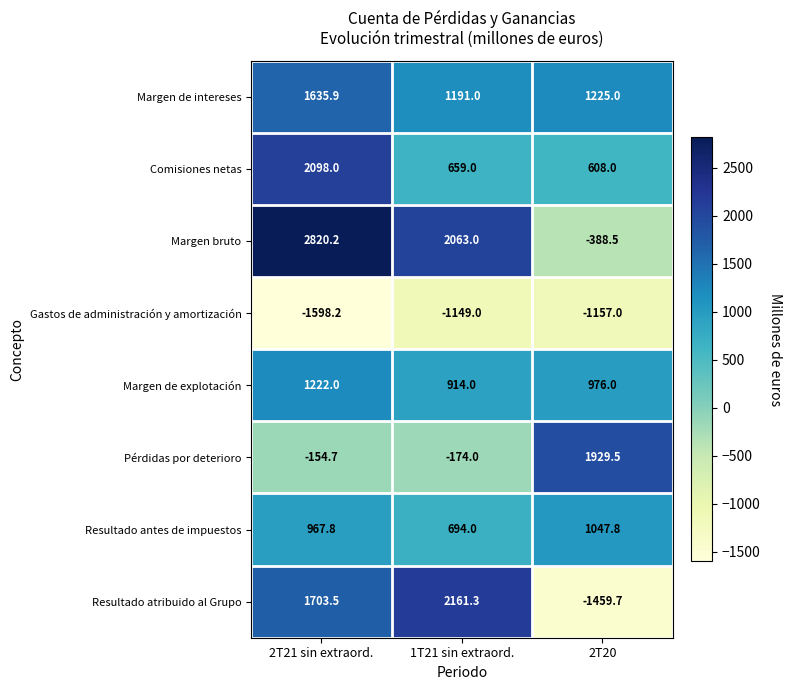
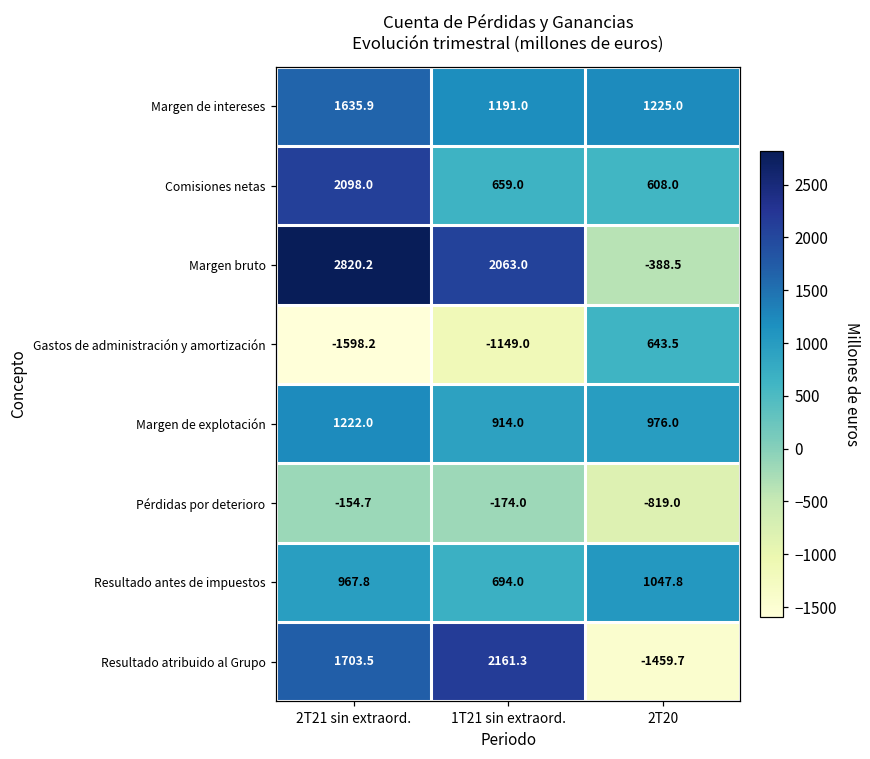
Gastos de administración y amortización, 2T20: -1157.0 -> 643.5
Pérdidas por deterioro, 2T20: 1929.5 -> -819.0
